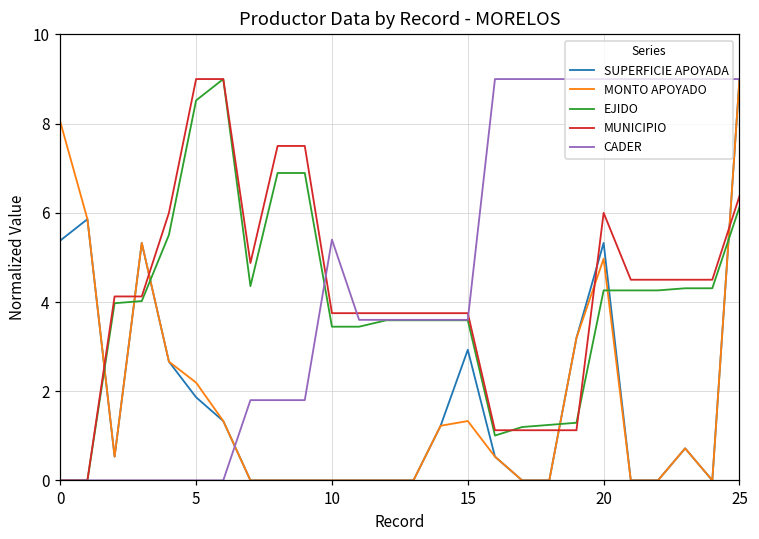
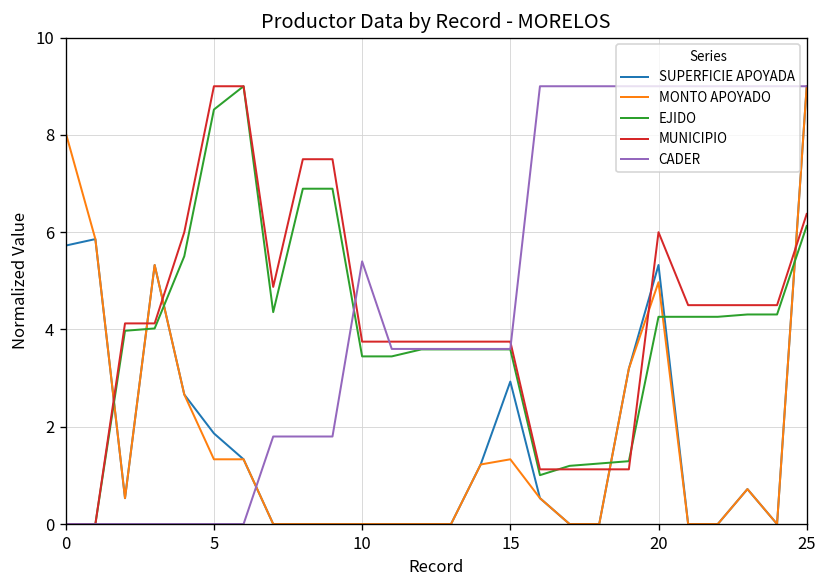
SUPERFICIE APOYADA, 0: 5.4 -> 5.7
MONTO APOYADO, 5: 2.2 -> 1.3
